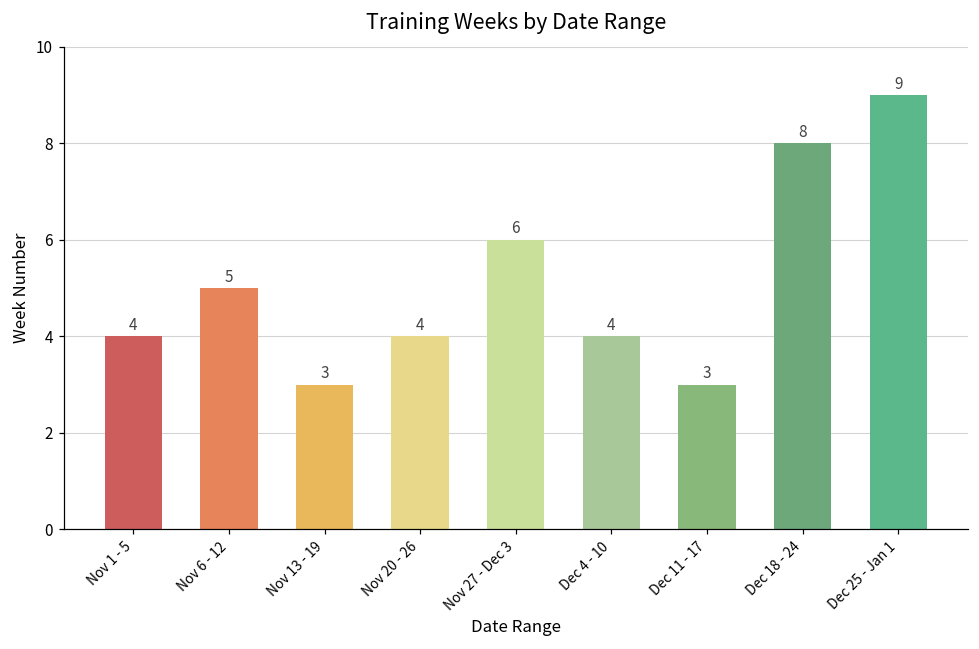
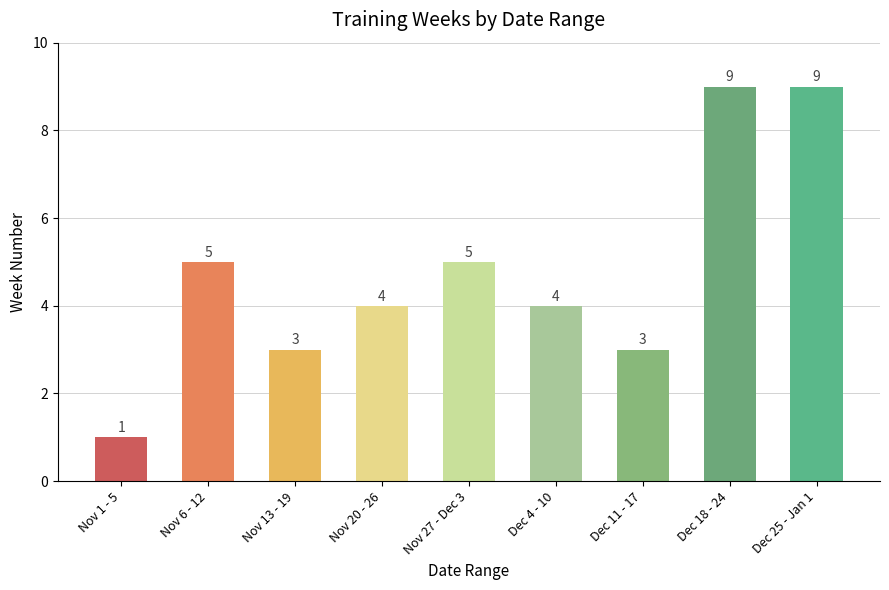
Nov 1 - 5: 4 -> 1
Nov 27 - Dec 3: 6 -> 5
Dec 18 - 24: 8 -> 9
